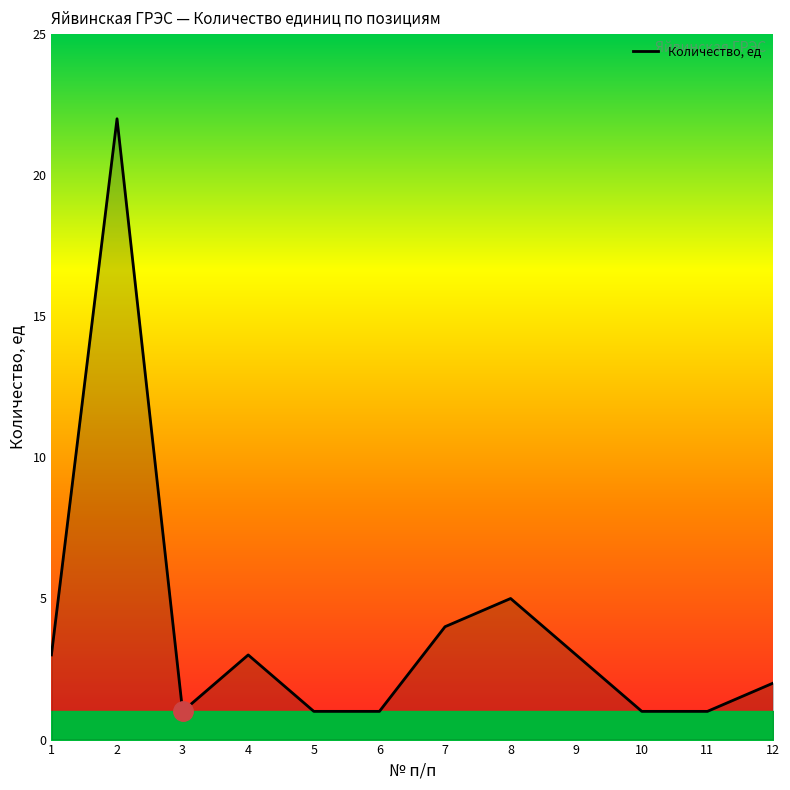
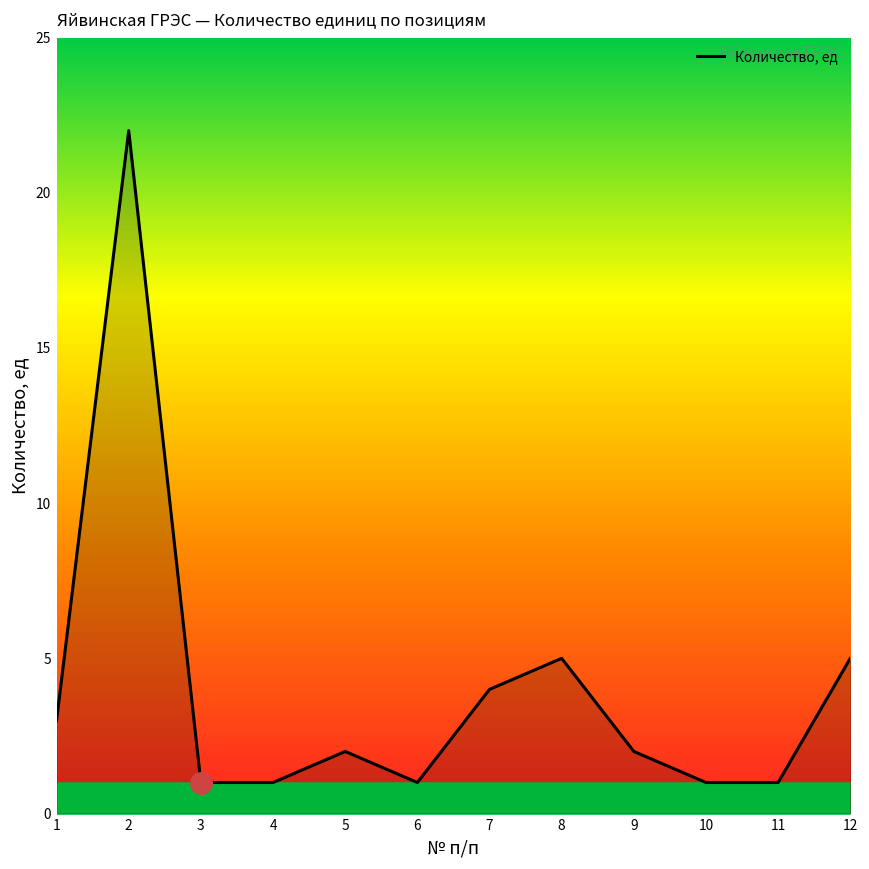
Количество, ед, 4: 3 -> 1
Количество, ед, 5: 1 -> 2
Количество, ед, 9: 3 -> 2
Количество, ед, 12: 2 -> 5
